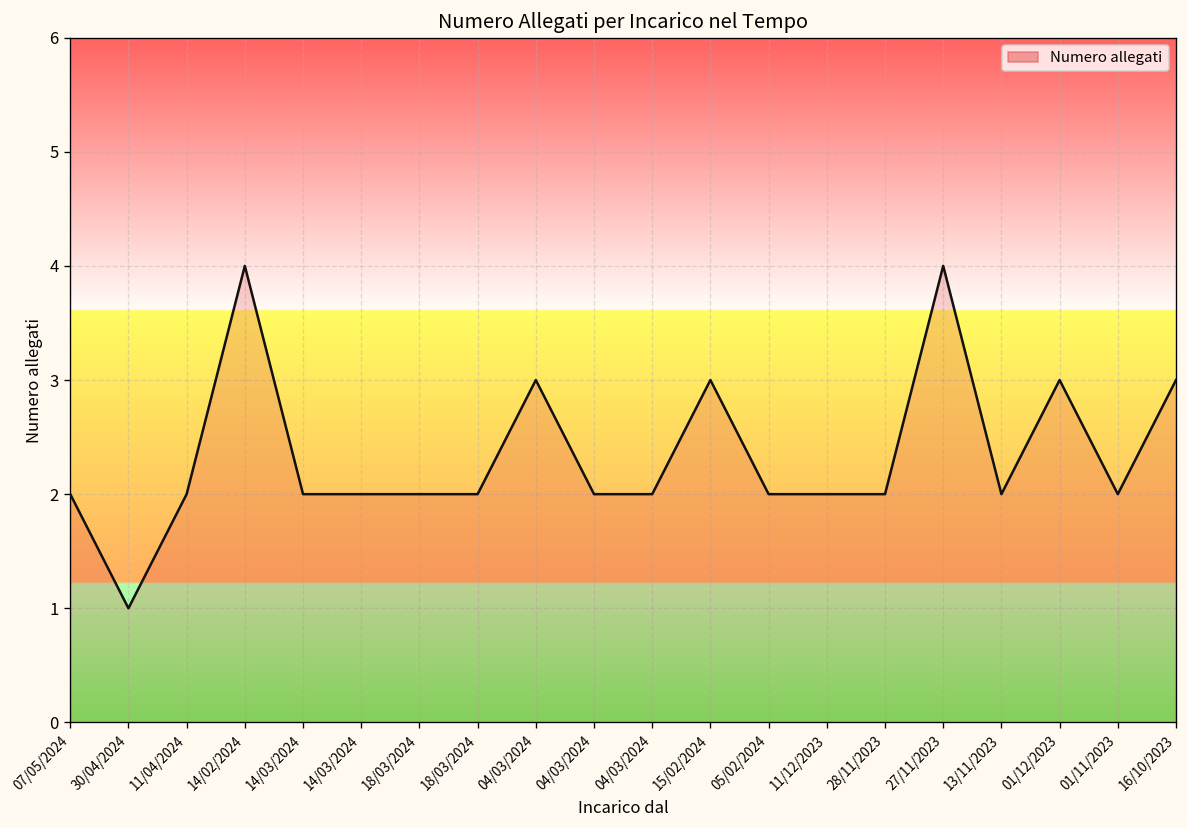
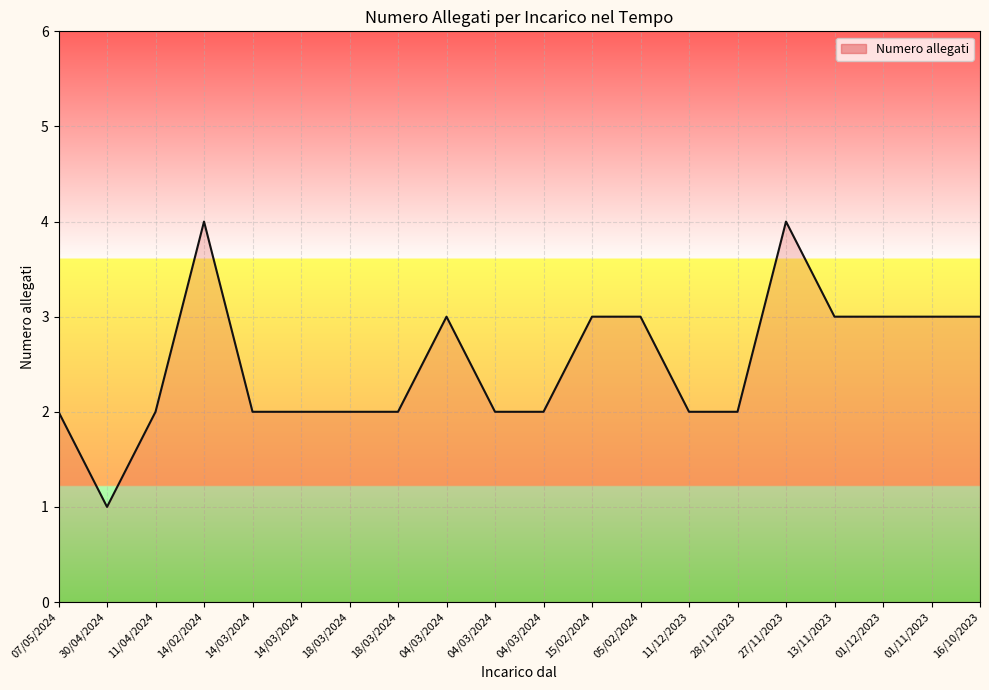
05/02/2024: 2 -> 3
13/11/2023: 2 -> 3
01/11/2023: 2 -> 3
